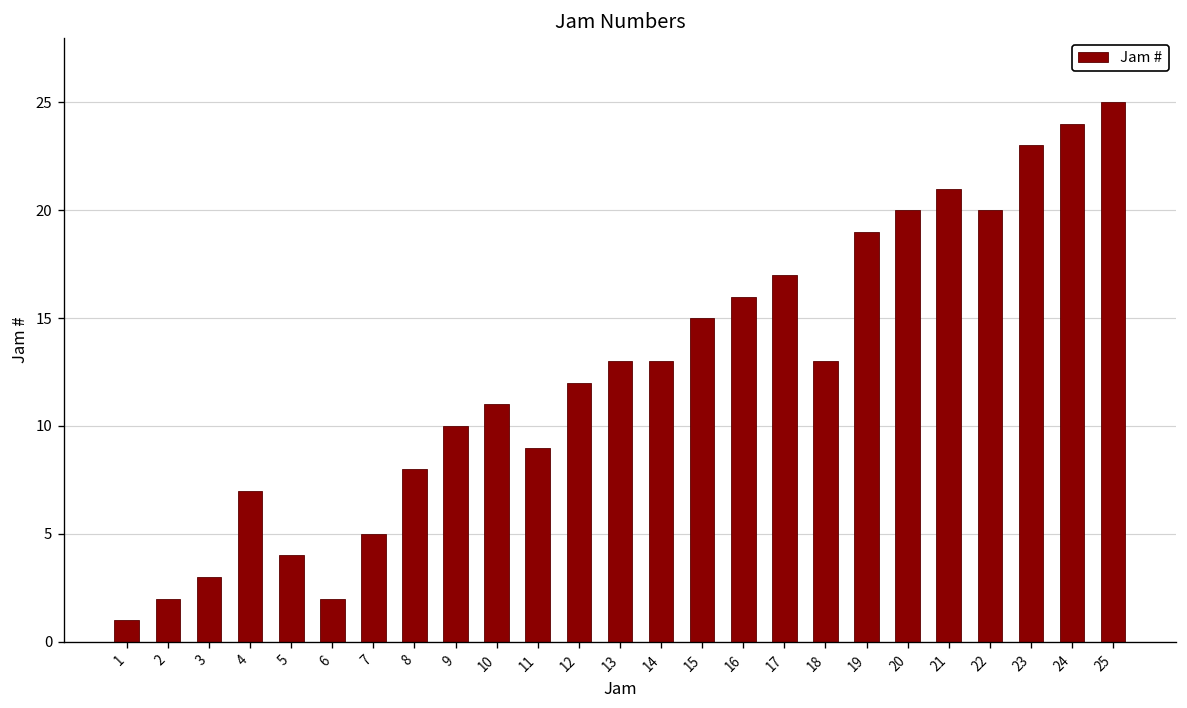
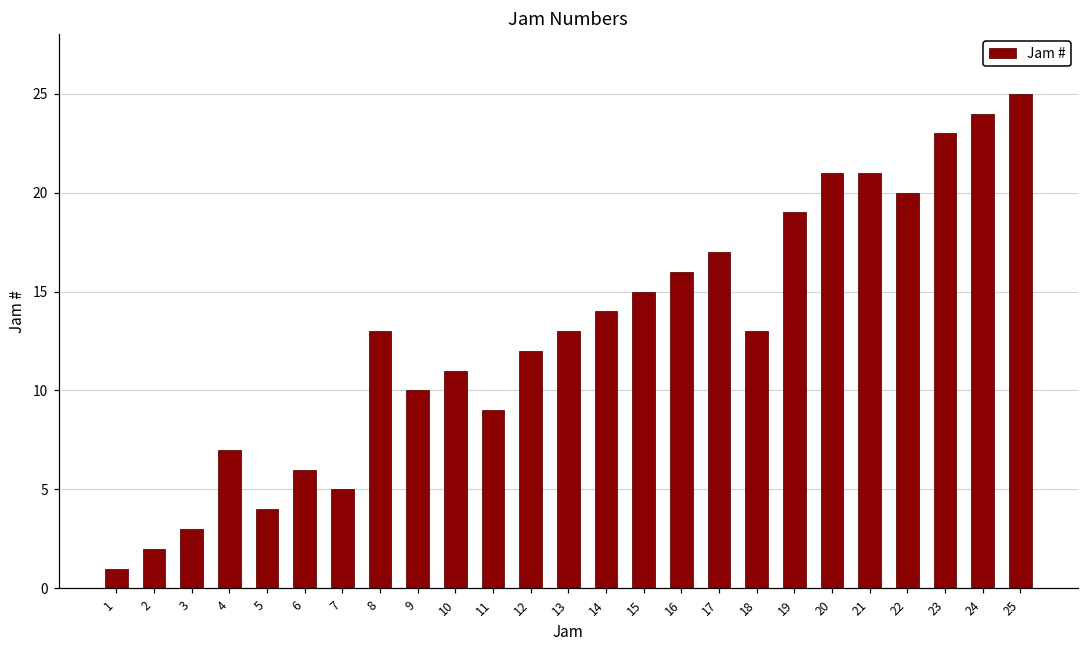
6: 2 -> 6
8: 8 -> 13
14: 13 -> 14
20: 20 -> 21
